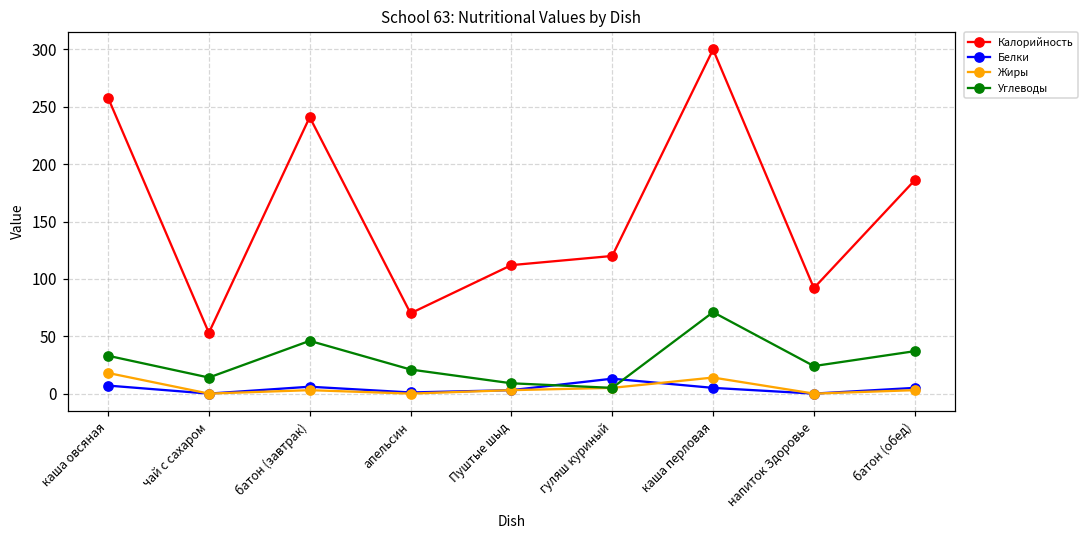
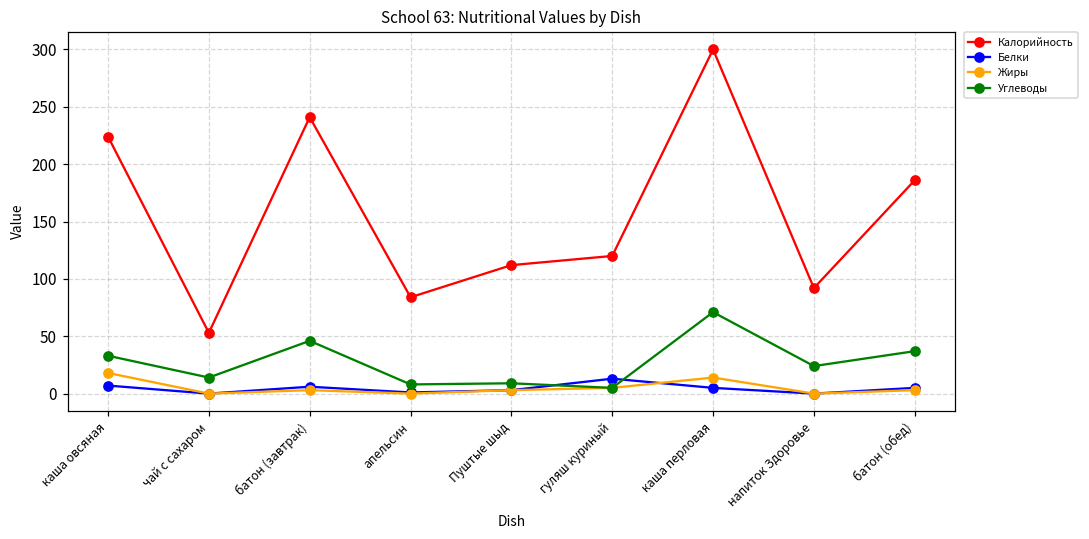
Калорийность, каша овсяная: 258 -> 224
Калорийность, апельсин: 70 -> 84
Углеводы, апельсин: 21 -> 8
